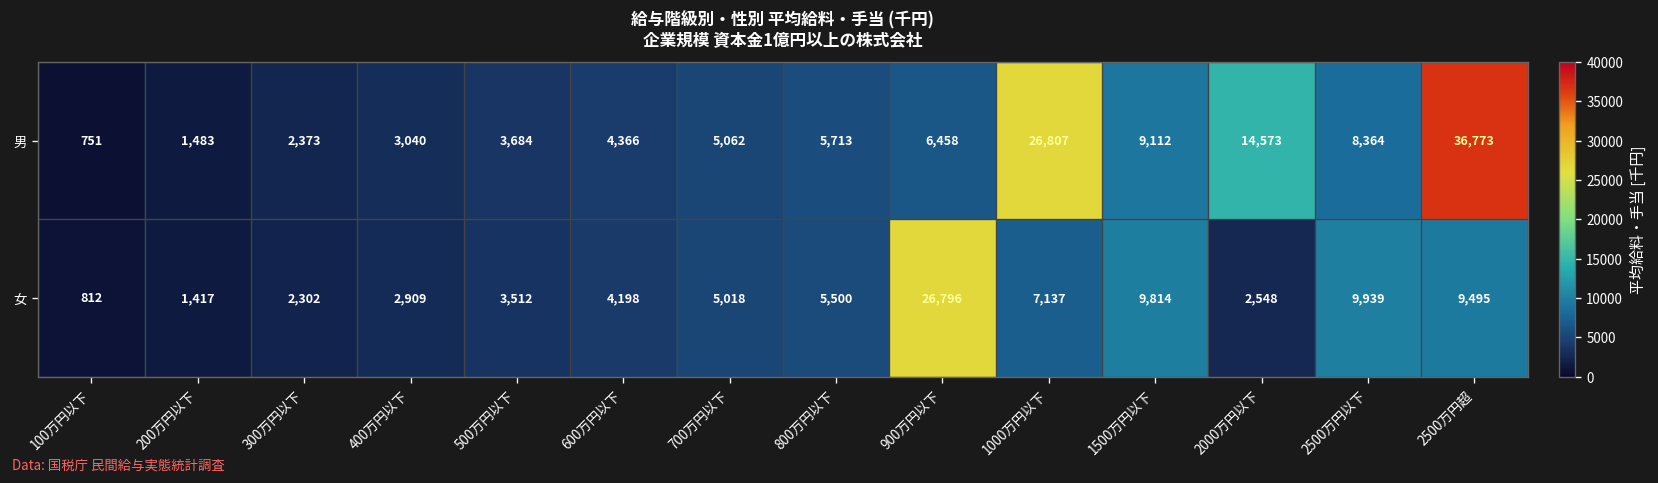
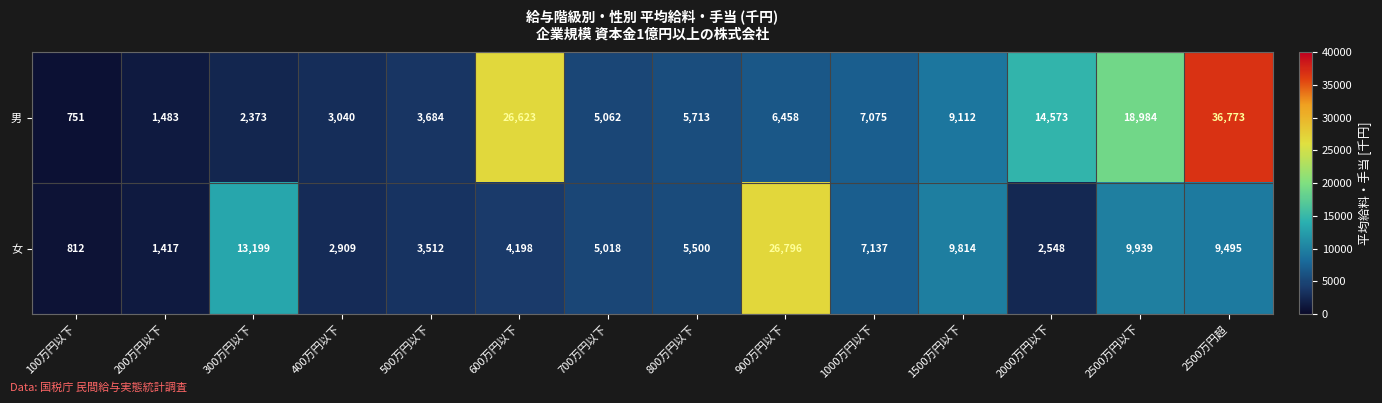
男, 600万円以下: 4,366 -> 26,623
男, 1000万円以下: 26,807 -> 7,075
男, 2500万円以下: 8,364 -> 18,984
女, 300万円以下: 2,302 -> 13,199
